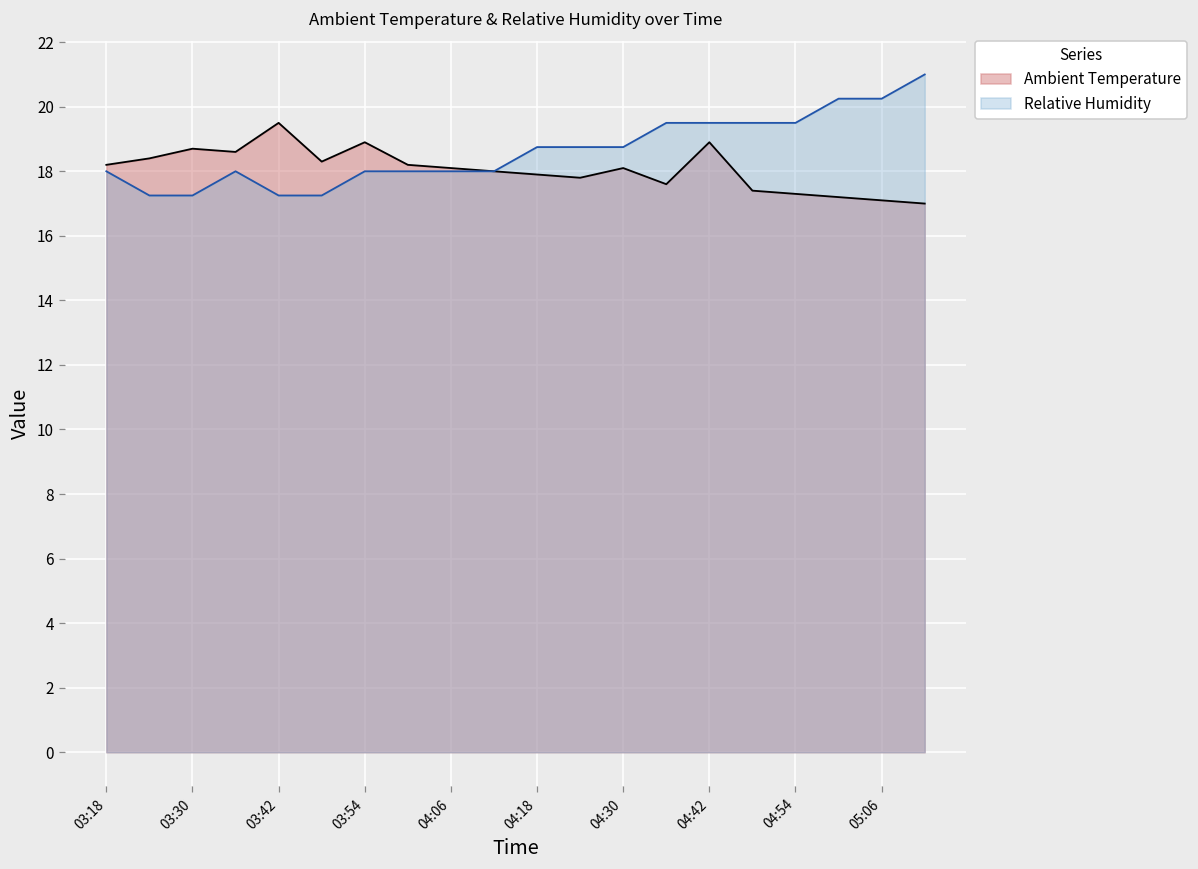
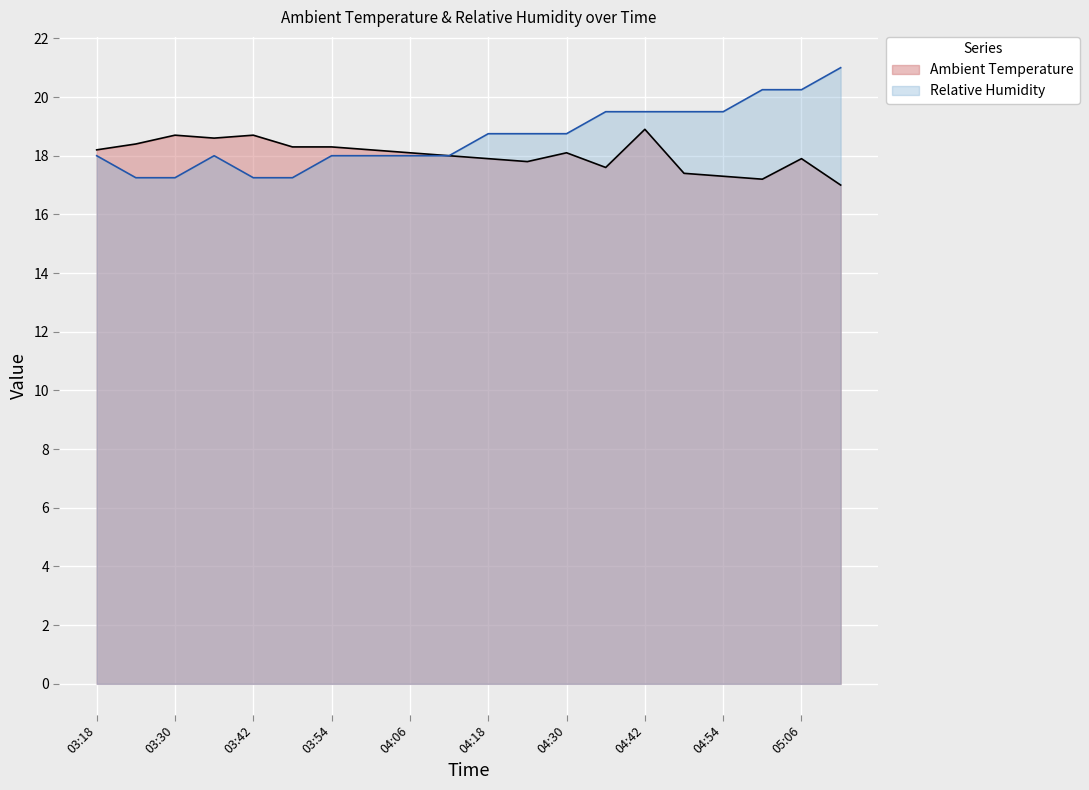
Ambient Temperature, 03:42: 19.5 -> 18.7
Ambient Temperature, 03:54: 18.9 -> 18.3
Ambient Temperature, 05:06: 17.1 -> 17.9
